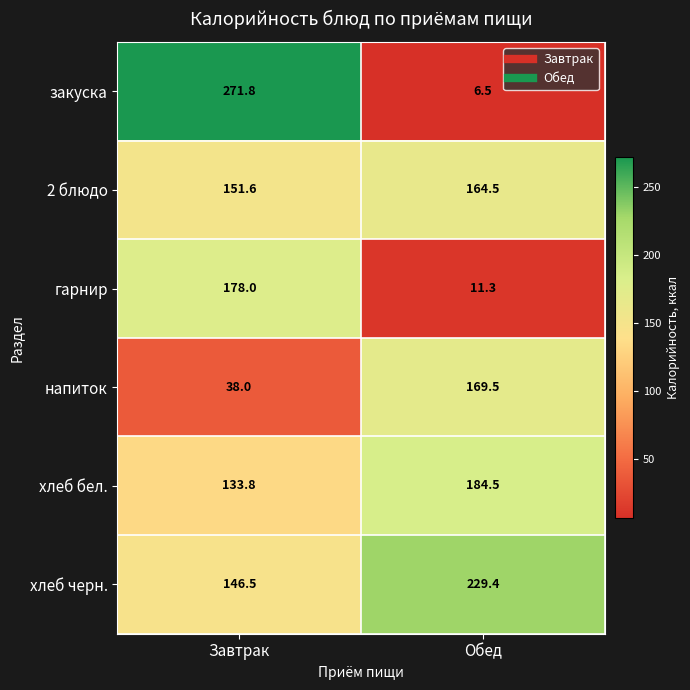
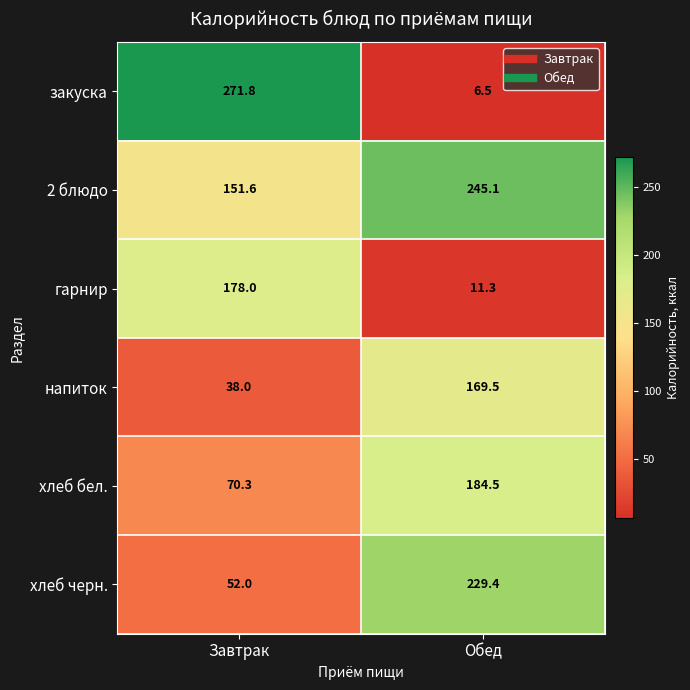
2 блюдо, Обед: 164.5 -> 245.1
хлеб бел., Завтрак: 133.8 -> 70.3
хлеб черн., Завтрак: 146.5 -> 52.0
